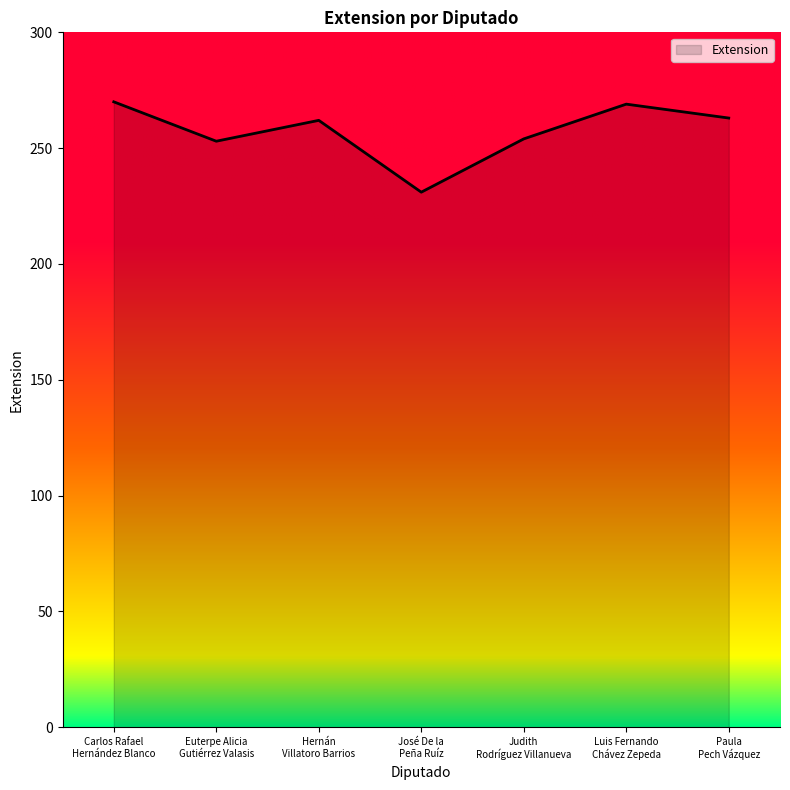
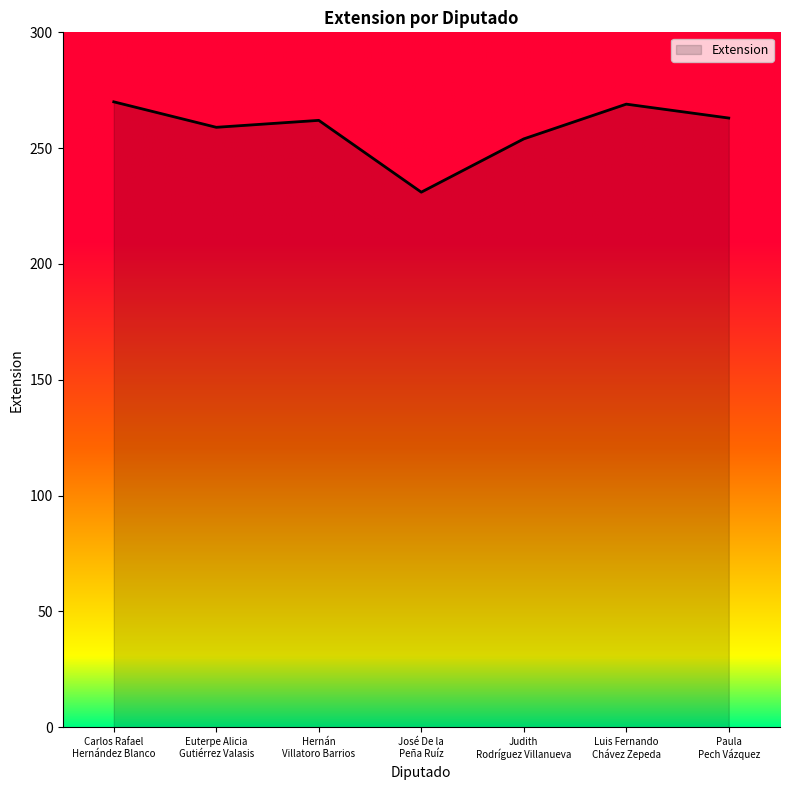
Euterpe Alicia Gutiérrez Valasis: 253 -> 259
